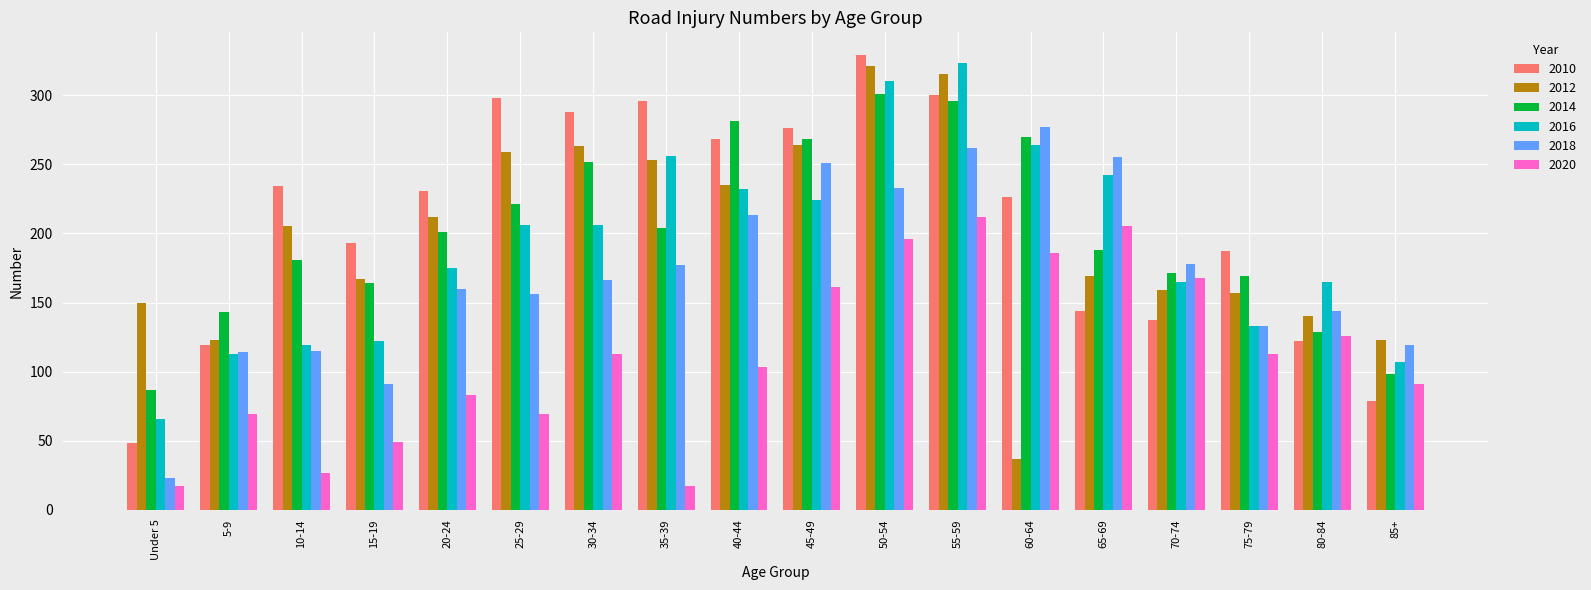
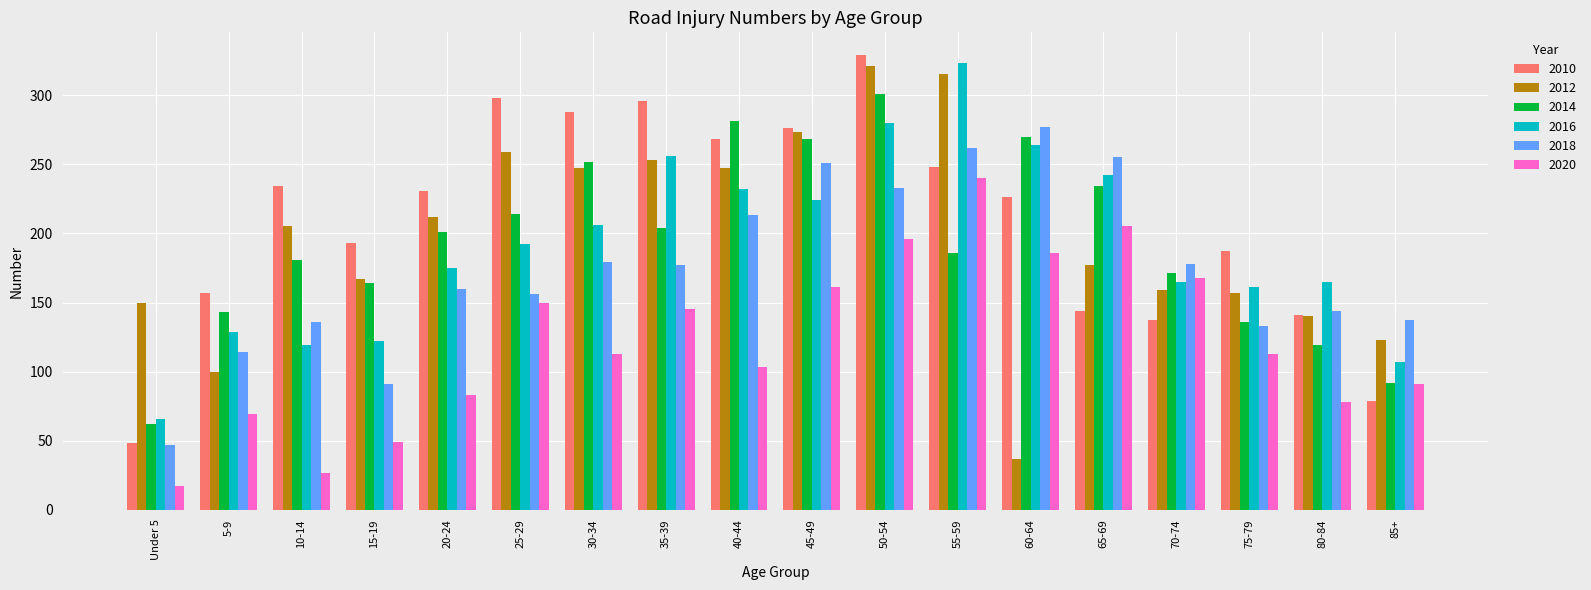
2014, Under 5: 87 -> 62
2018, Under 5: 23 -> 47
2010, 5-9: 119 -> 157
2012, 5-9: 123 -> 100
2016, 5-9: 113 -> 129
2018, 10-14: 115 -> 136
2014, 25-29: 221 -> 214
2016, 25-29: 206 -> 192
2020, 25-29: 69 -> 150
2012, 30-34: 263 -> 247
2018, 30-34: 166 -> 179
2020, 35-39: 17 -> 145
2012, 40-44: 235 -> 247
2012, 45-49: 264 -> 273
2016, 50-54: 310 -> 280
2010, 55-59: 300 -> 248
2014, 55-59: 296 -> 186
2020, 55-59: 212 -> 240
2012, 65-69: 169 -> 177
2014, 65-69: 188 -> 234
2014, 75-79: 169 -> 136
2016, 75-79: 133 -> 161
2010, 80-84: 122 -> 141
2014, 80-84: 129 -> 119
2020, 80-84: 126 -> 78
2014, 85+: 98 -> 92
2018, 85+: 119 -> 137
